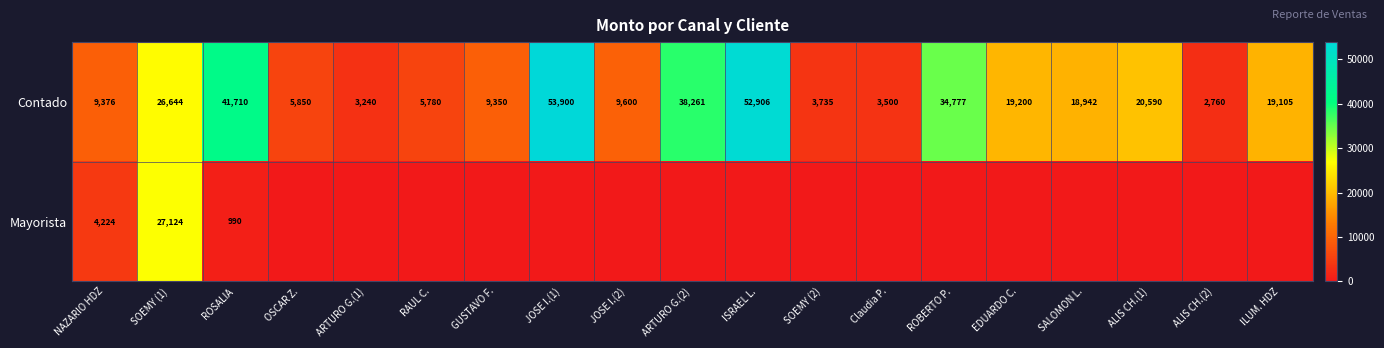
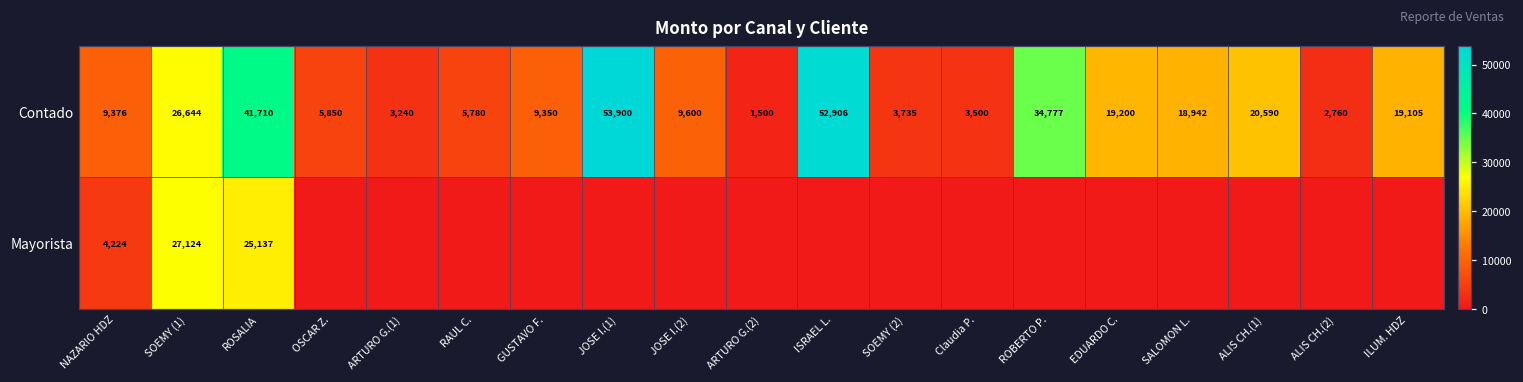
Contado, ARTURO G.(2): 38,261 -> 1,500
Mayorista, ROSALIA: 990 -> 25,137
